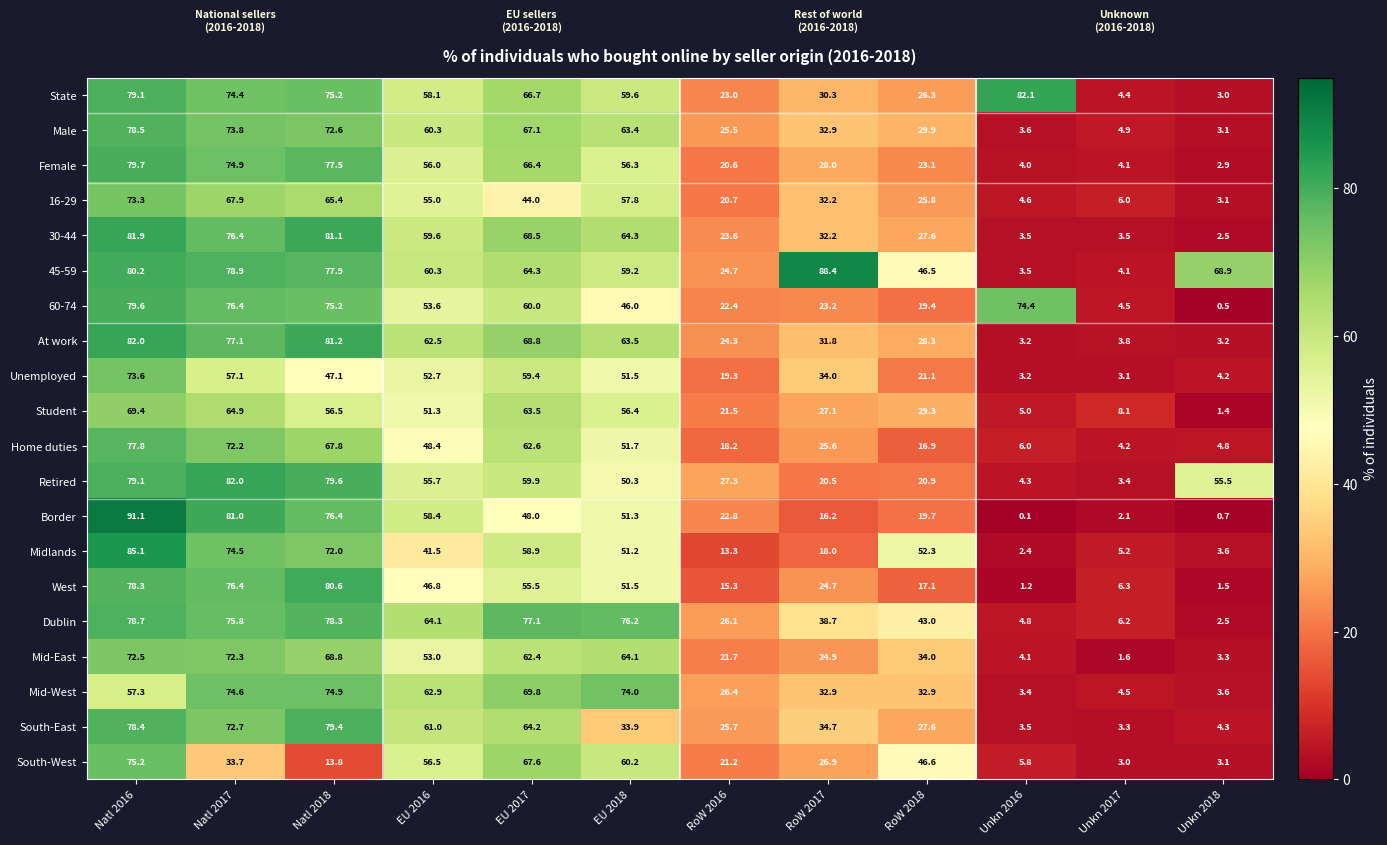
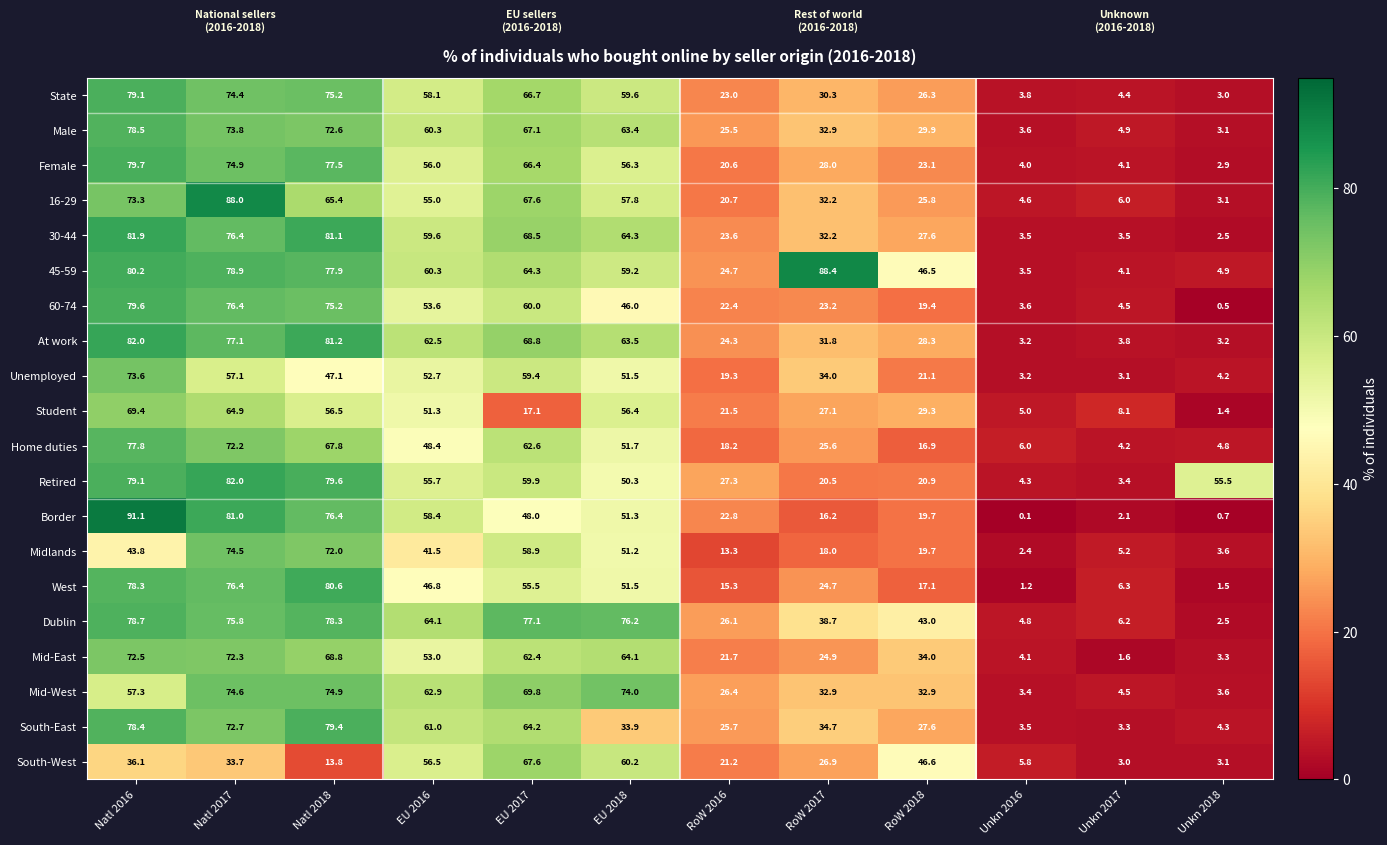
State, Unkn 2016: 82.1 -> 3.8
16-29, Natl 2017: 67.9 -> 88.0
16-29, EU 2017: 44.0 -> 67.6
45-59, Unkn 2018: 68.9 -> 4.9
60-74, Unkn 2016: 74.4 -> 3.6
Student, EU 2017: 63.5 -> 17.1
Midlands, Natl 2016: 85.1 -> 43.8
Midlands, RoW 2018: 52.3 -> 19.7
South-West, Natl 2016: 75.2 -> 36.1
